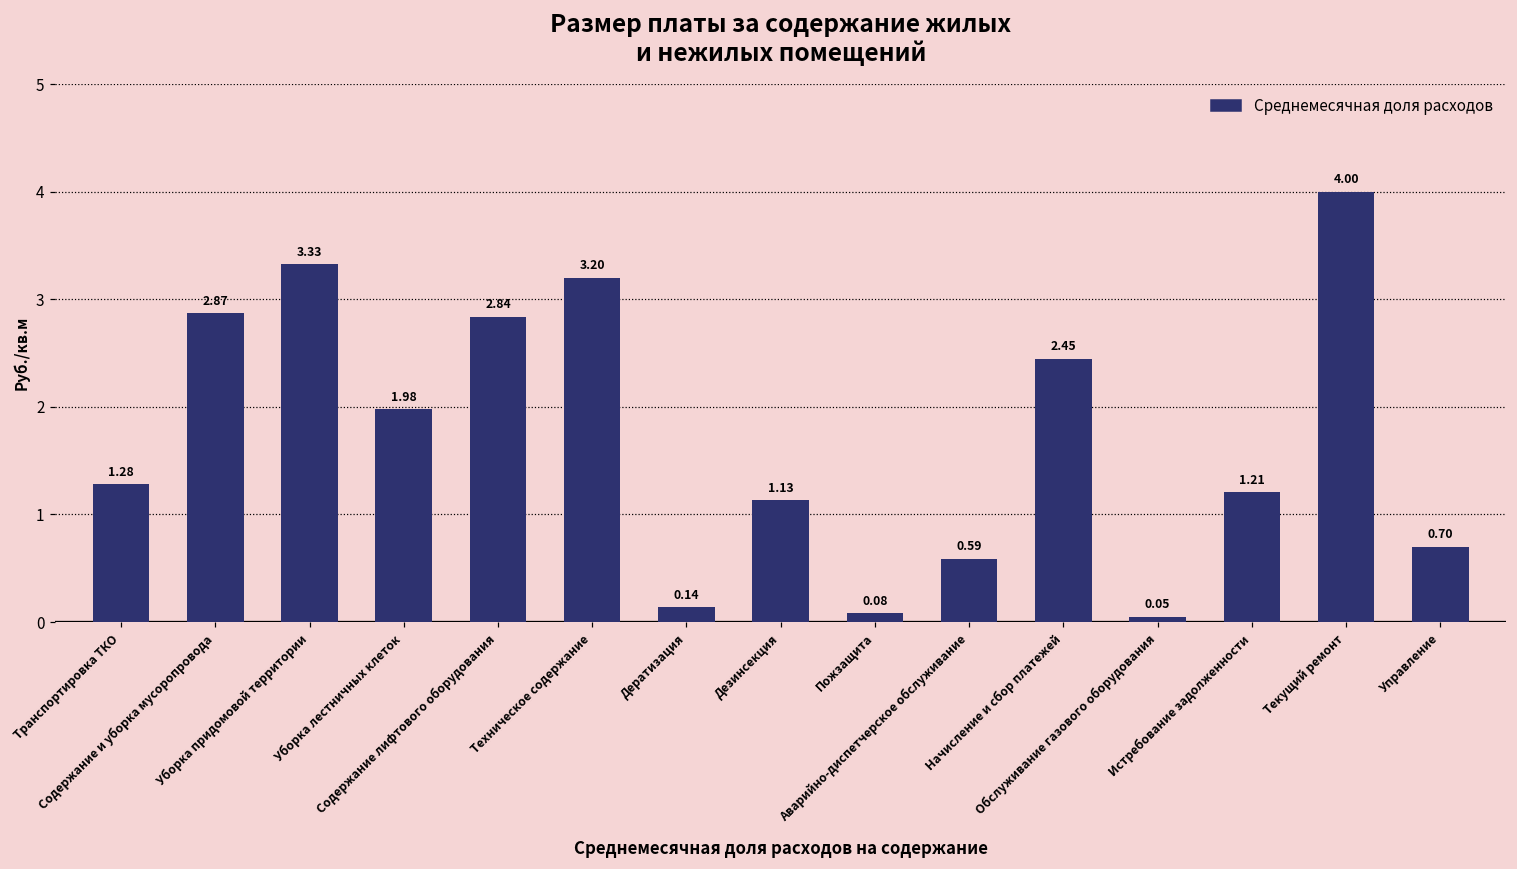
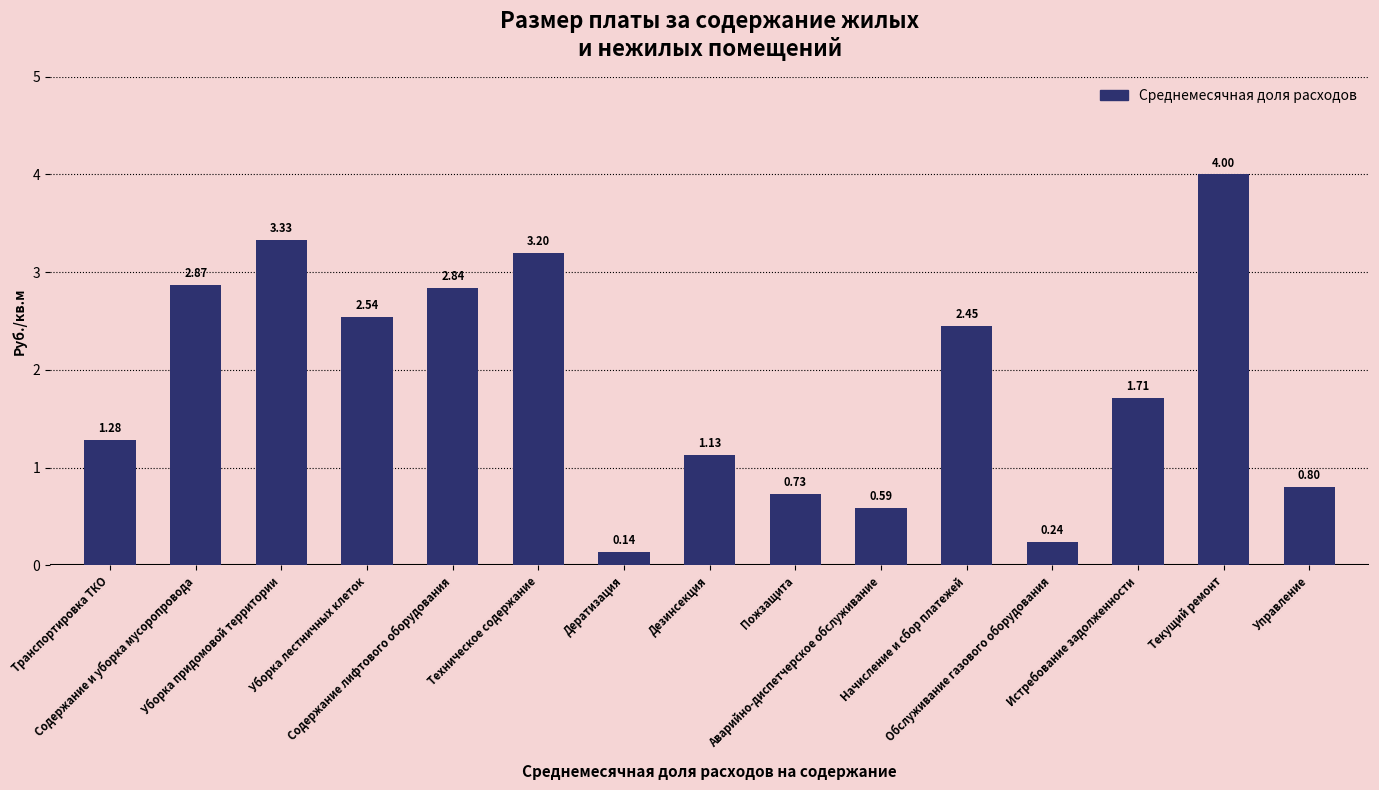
Уборка лестничных клеток: 1.98 -> 2.54
Пожзащита: 0.08 -> 0.73
Обслуживание газового оборудования: 0.05 -> 0.24
Истребование задолженности: 1.21 -> 1.71
Управление: 0.70 -> 0.80
